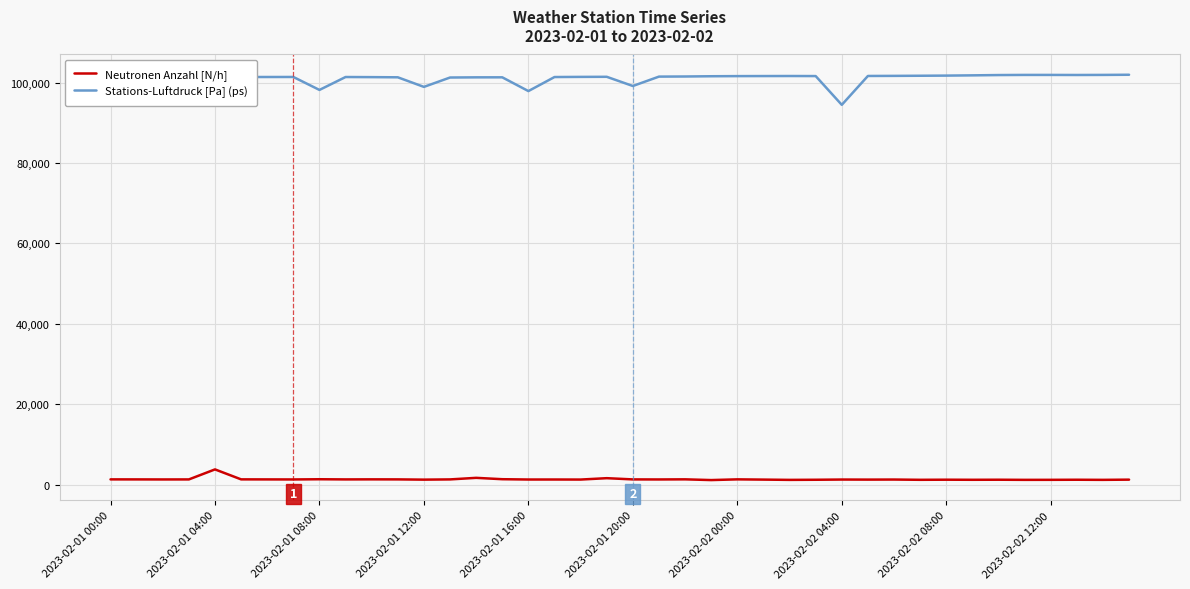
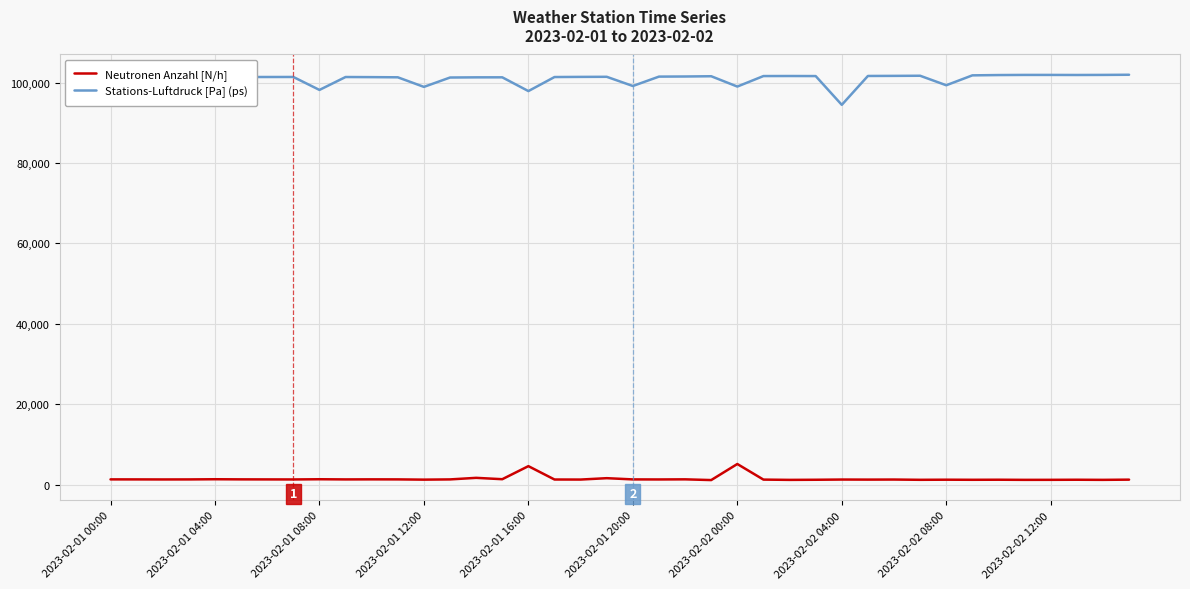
Neutronen Anzahl [N/h], 2023-02-01 04:00: 4,000 -> 1,000
Neutronen Anzahl [N/h], 2023-02-01 16:00: 1,000 -> 5,000
Neutronen Anzahl [N/h], 2023-02-02 00:00: 1,000 -> 5,000
Stations-Luftdruck [Pa] (ps), 2023-02-02 00:00: 102,000 -> 99,000
Stations-Luftdruck [Pa] (ps), 2023-02-02 08:00: 102,000 -> 99,000
